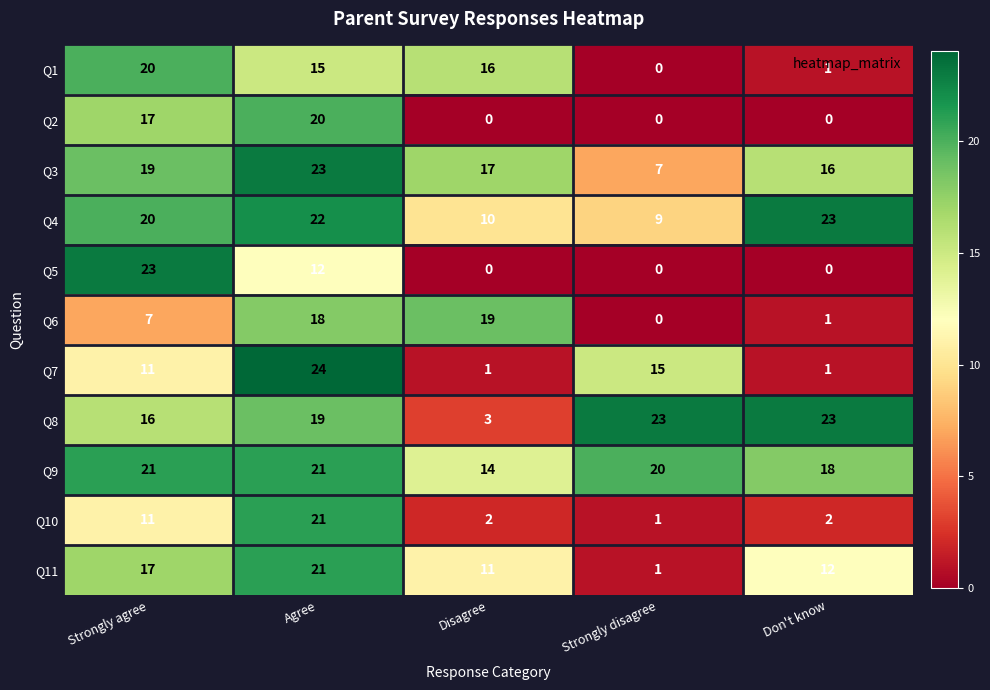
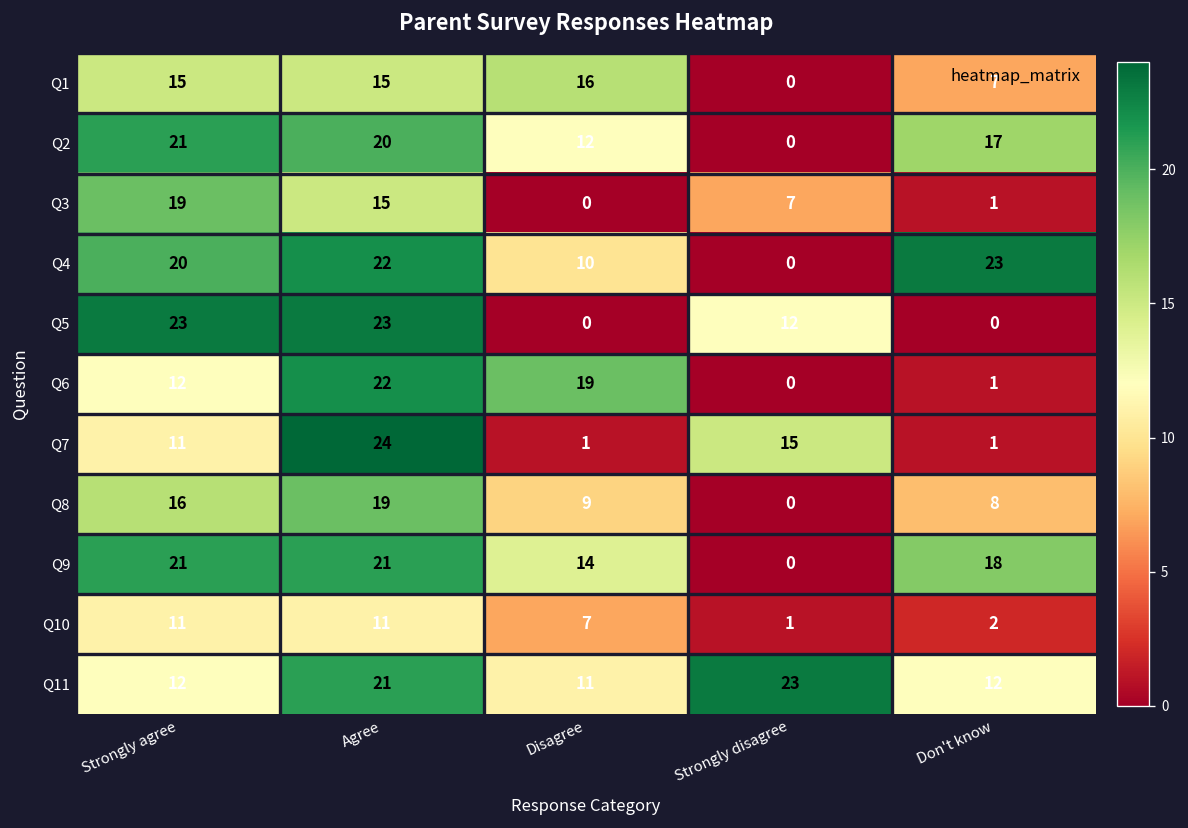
Q1, Strongly agree: 20 -> 15
Q1, Don't know: 1 -> 7
Q2, Strongly agree: 17 -> 21
Q2, Disagree: 0 -> 12
Q2, Don't know: 0 -> 17
Q3, Agree: 23 -> 15
Q3, Disagree: 17 -> 0
Q3, Don't know: 16 -> 1
Q4, Strongly disagree: 9 -> 0
Q5, Agree: 12 -> 23
Q5, Strongly disagree: 0 -> 12
Q6, Strongly agree: 7 -> 12
Q6, Agree: 18 -> 22
Q8, Disagree: 3 -> 9
Q8, Strongly disagree: 23 -> 0
Q8, Don't know: 23 -> 8
Q9, Strongly disagree: 20 -> 0
Q10, Agree: 21 -> 11
Q10, Disagree: 2 -> 7
Q11, Strongly agree: 17 -> 12
Q11, Strongly disagree: 1 -> 23
